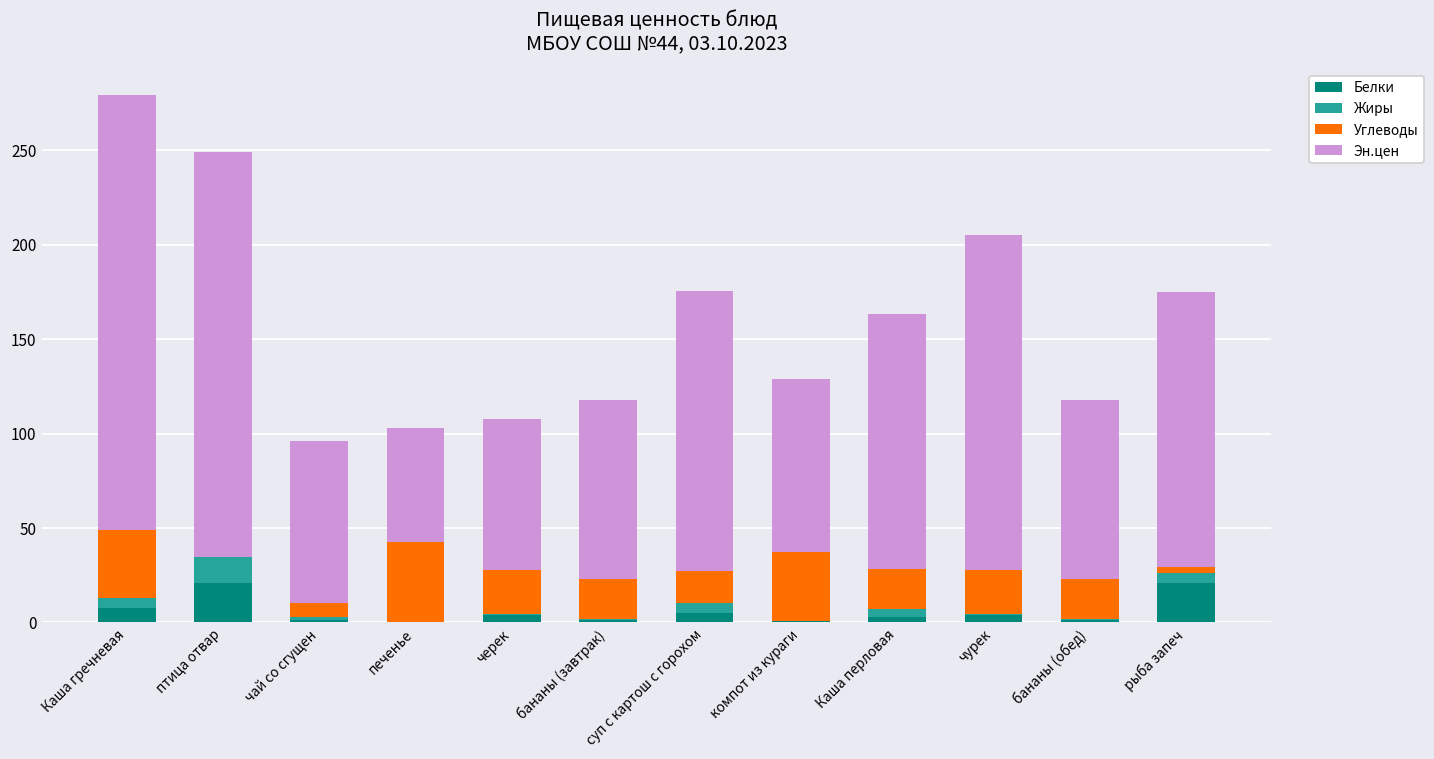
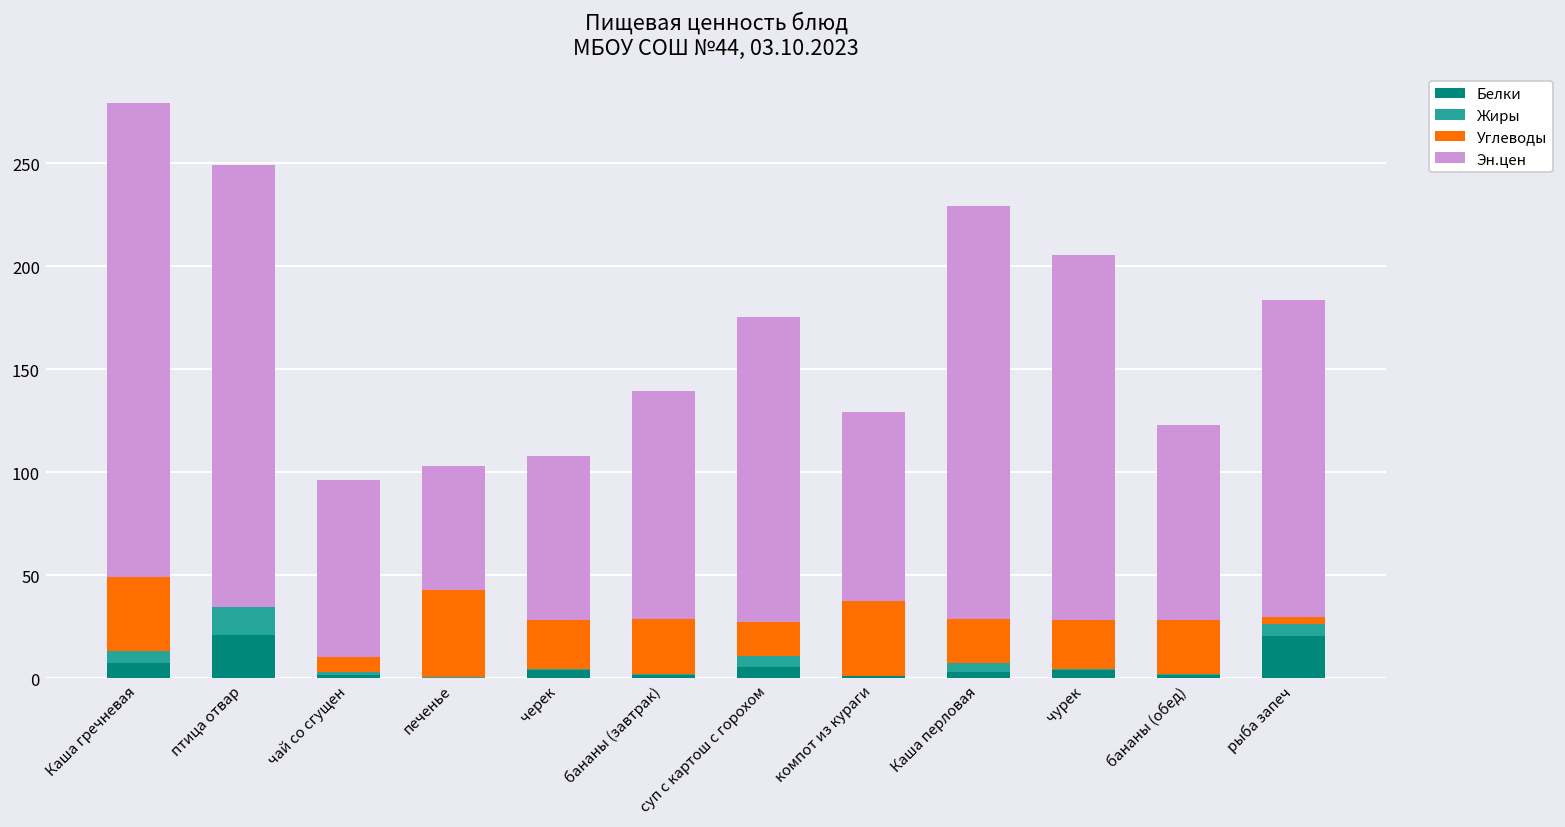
Углеводы, бананы (завтрак): 21 -> 27
Эн.цен, бананы (завтрак): 95 -> 111
Эн.цен, Каша перловая: 135 -> 201
Углеводы, бананы (обед): 21 -> 26
Эн.цен, рыба запеч: 146 -> 154
